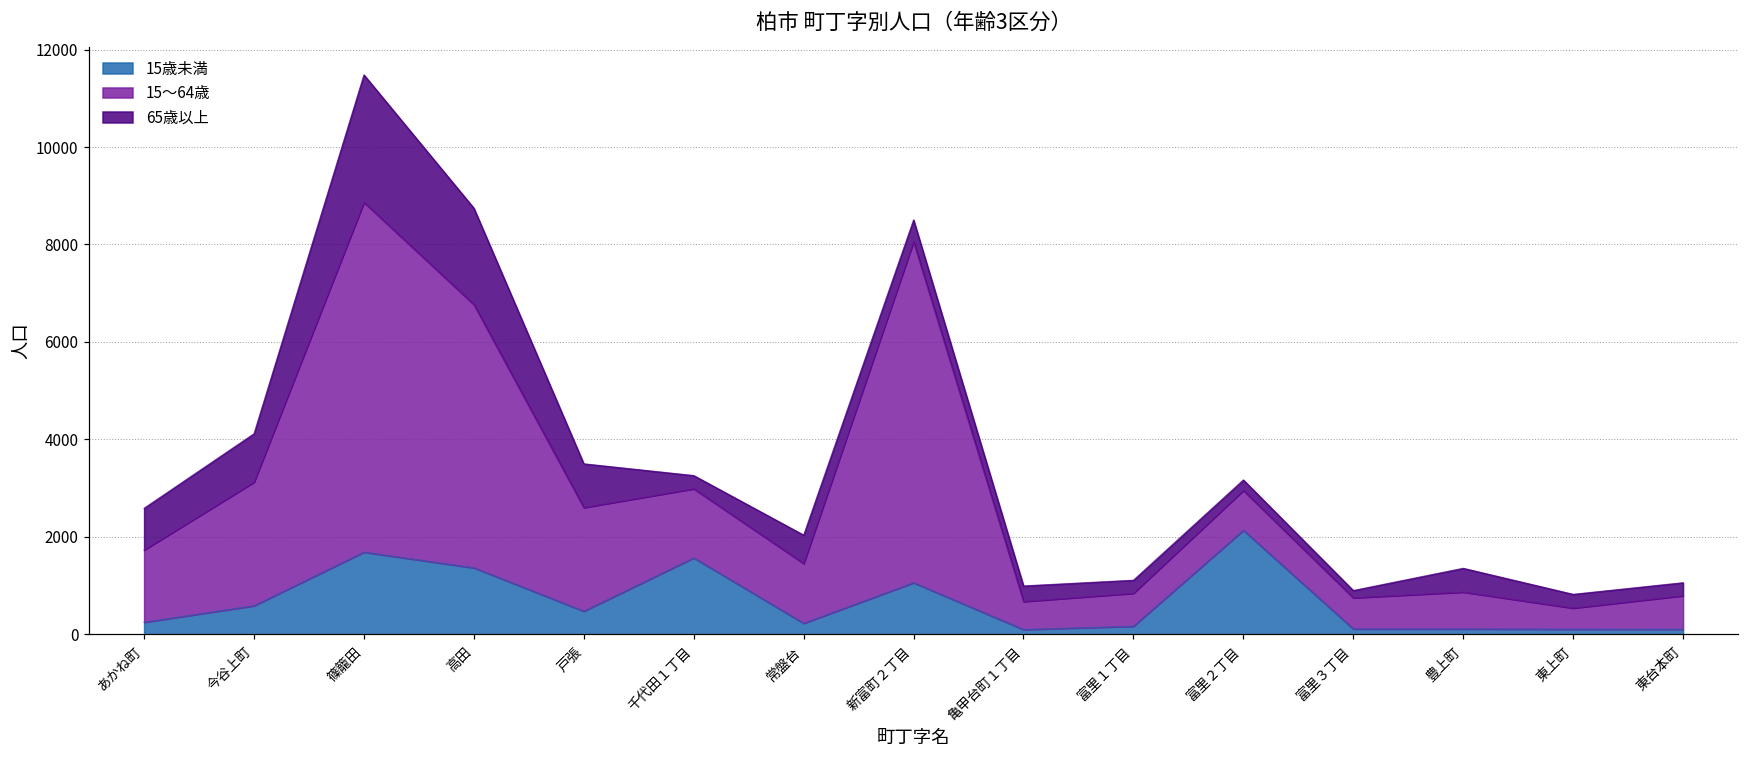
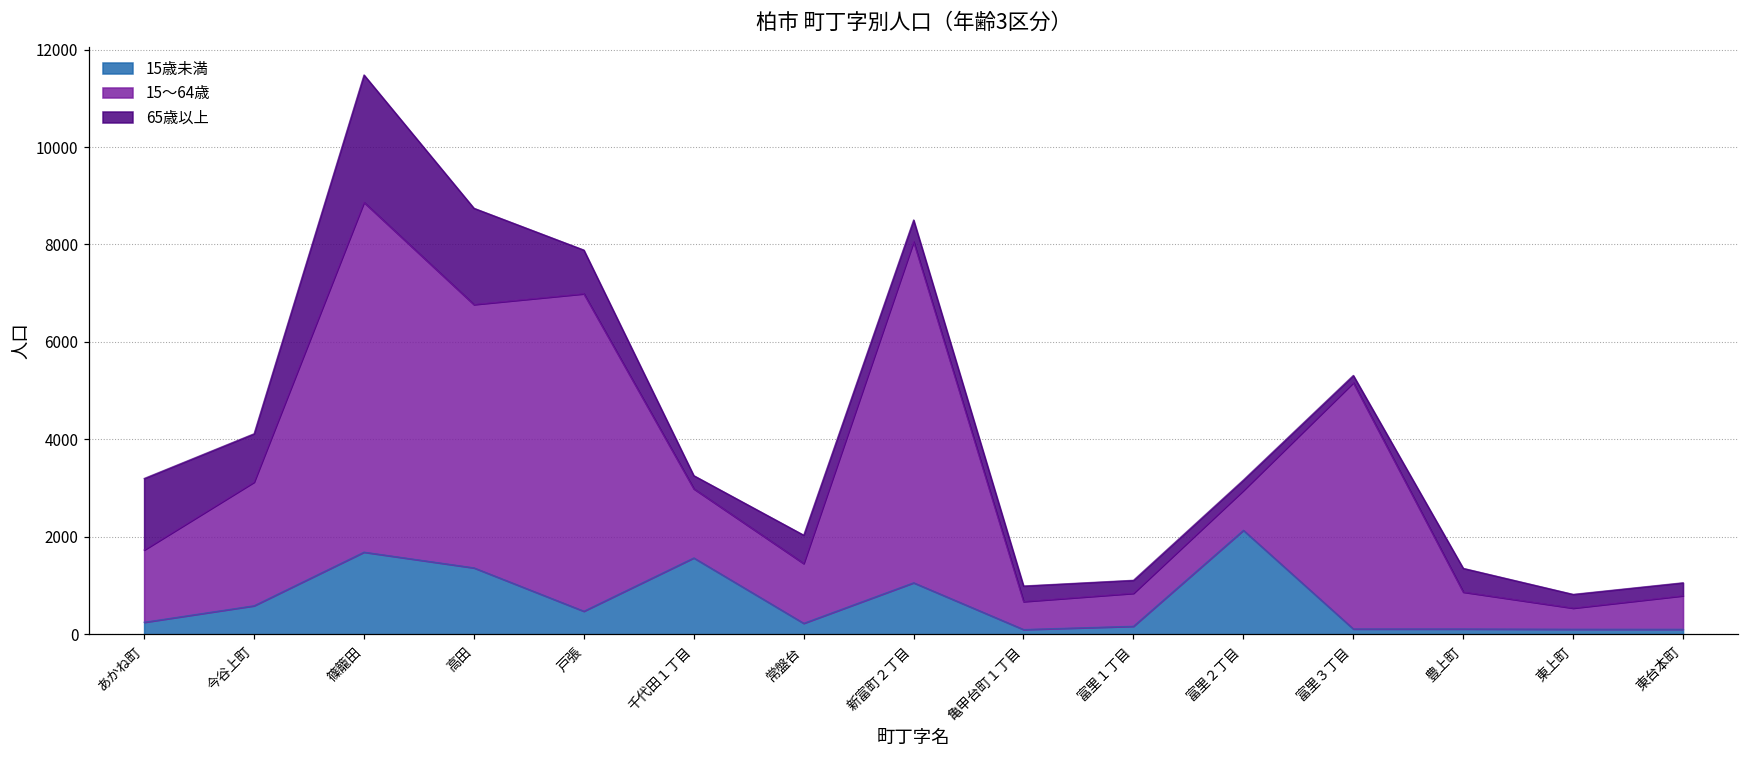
65歳以上, あかね町: 900 -> 1500
15～64歳, 戸張: 2100 -> 6500
15～64歳, 富里３丁目: 600 -> 5100
